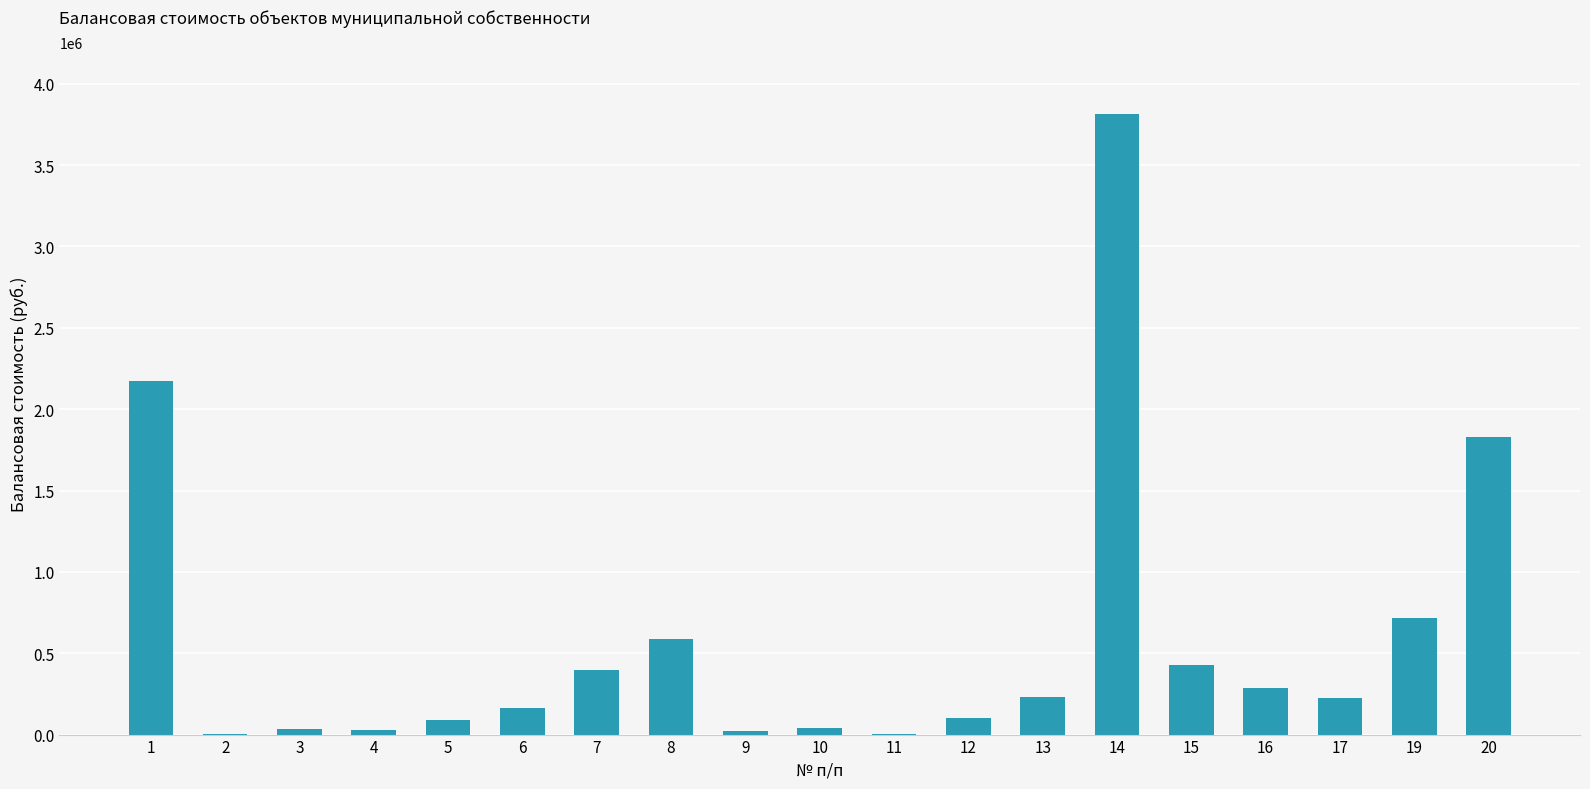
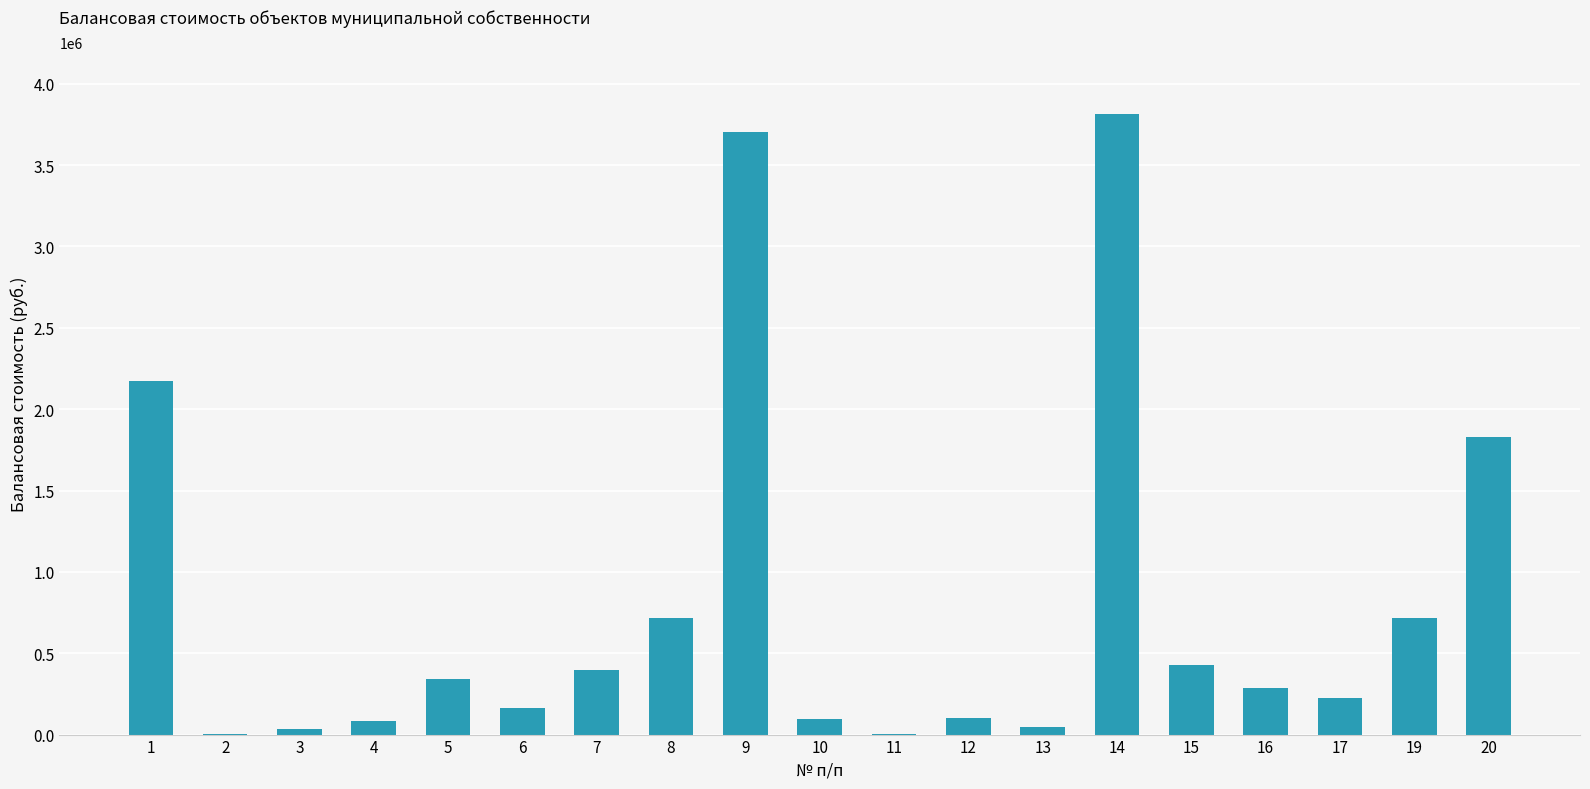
4: 30000 -> 90000
5: 90000 -> 340000
8: 590000 -> 720000
9: 20000 -> 3700000
10: 40000 -> 100000
13: 230000 -> 50000
